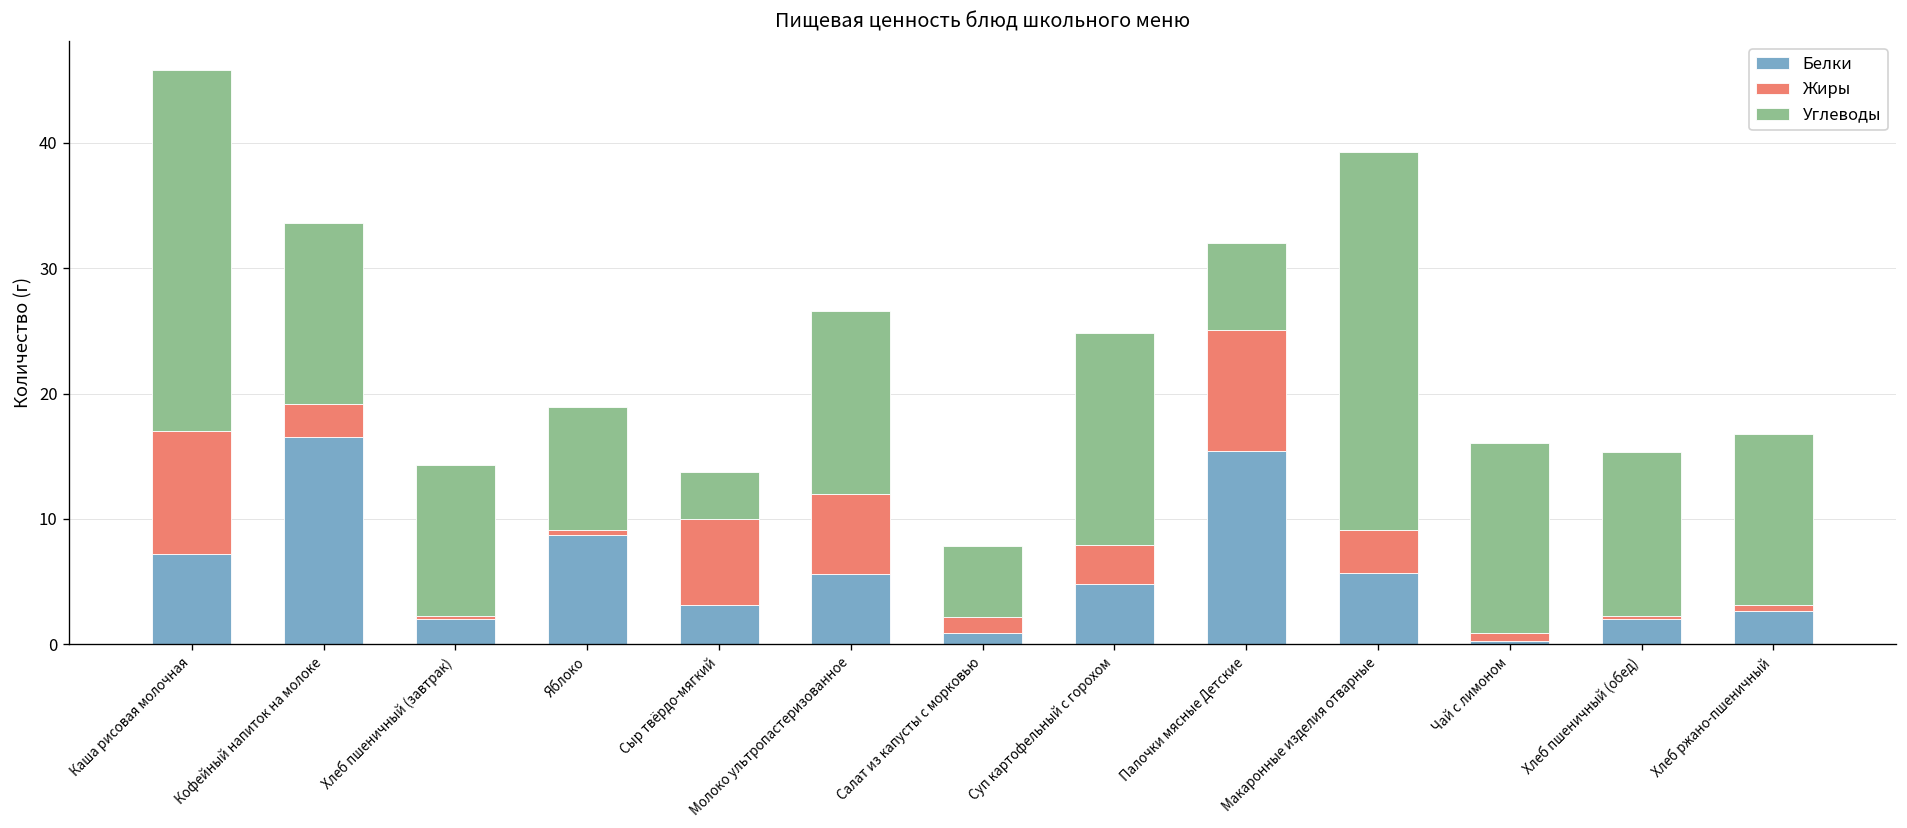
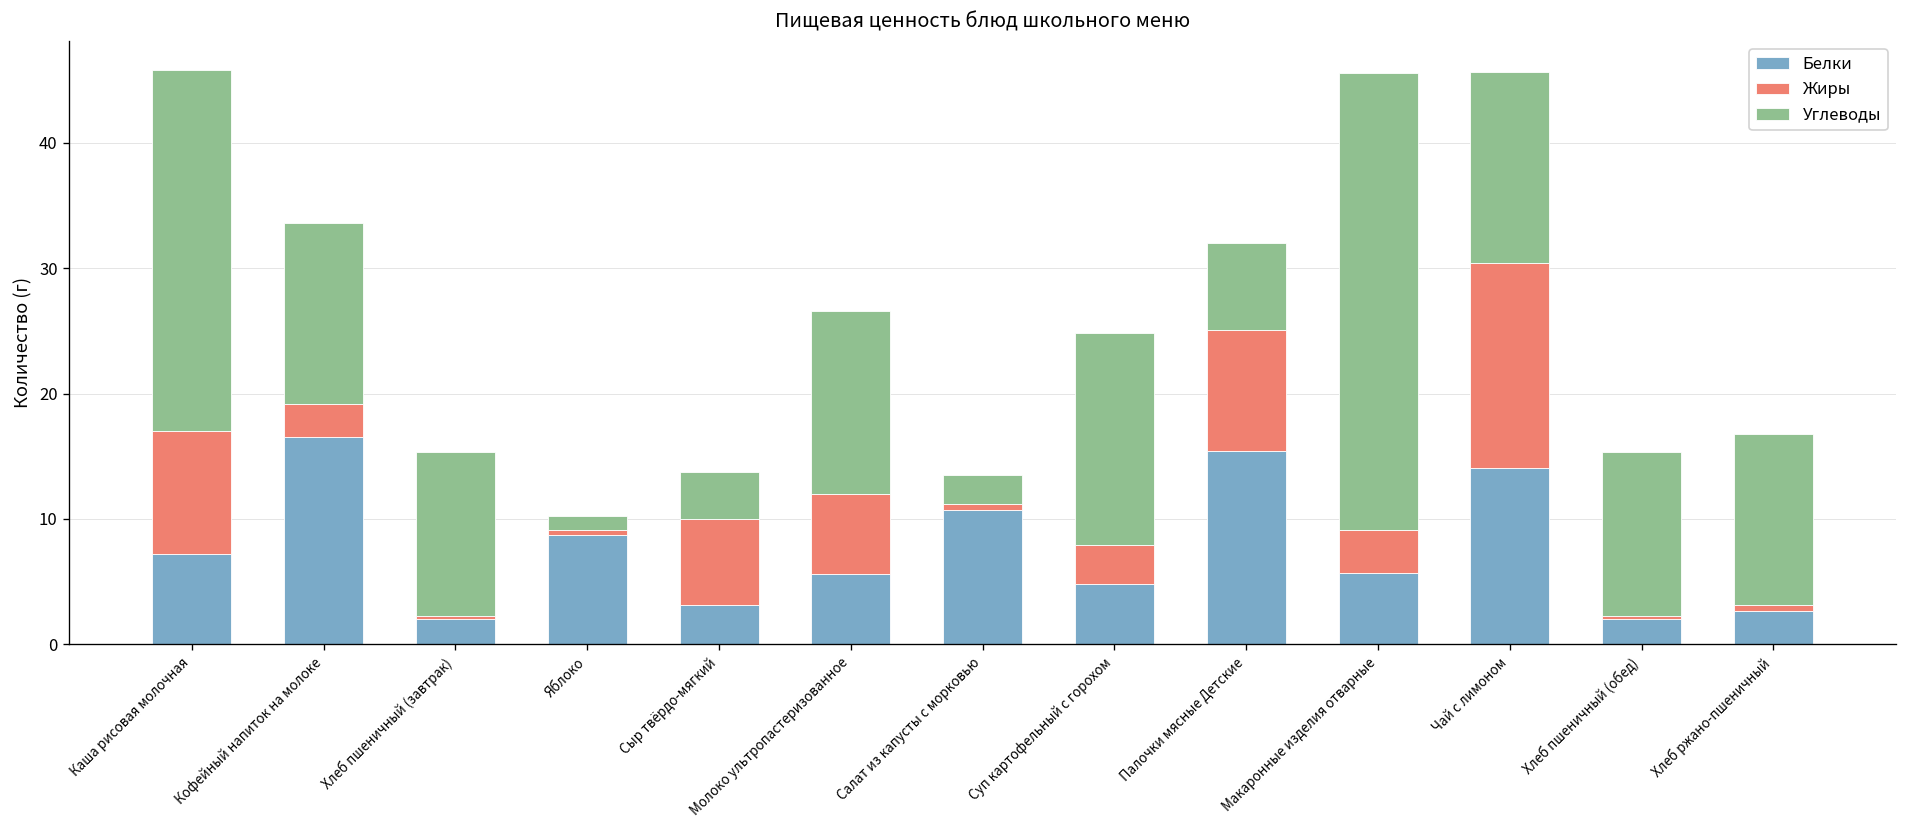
Углеводы, Хлеб пшеничный (завтрак): 12.1 -> 13.1
Углеводы, Яблоко: 9.8 -> 1.1
Белки, Салат из капусты с морковью: 0.9 -> 10.7
Жиры, Салат из капусты с морковью: 1.3 -> 0.5
Углеводы, Салат из капусты с морковью: 5.6 -> 2.3
Углеводы, Макаронные изделия отварные: 30.2 -> 36.5
Белки, Чай с лимоном: 0.3 -> 14.0
Жиры, Чай с лимоном: 0.6 -> 16.4
